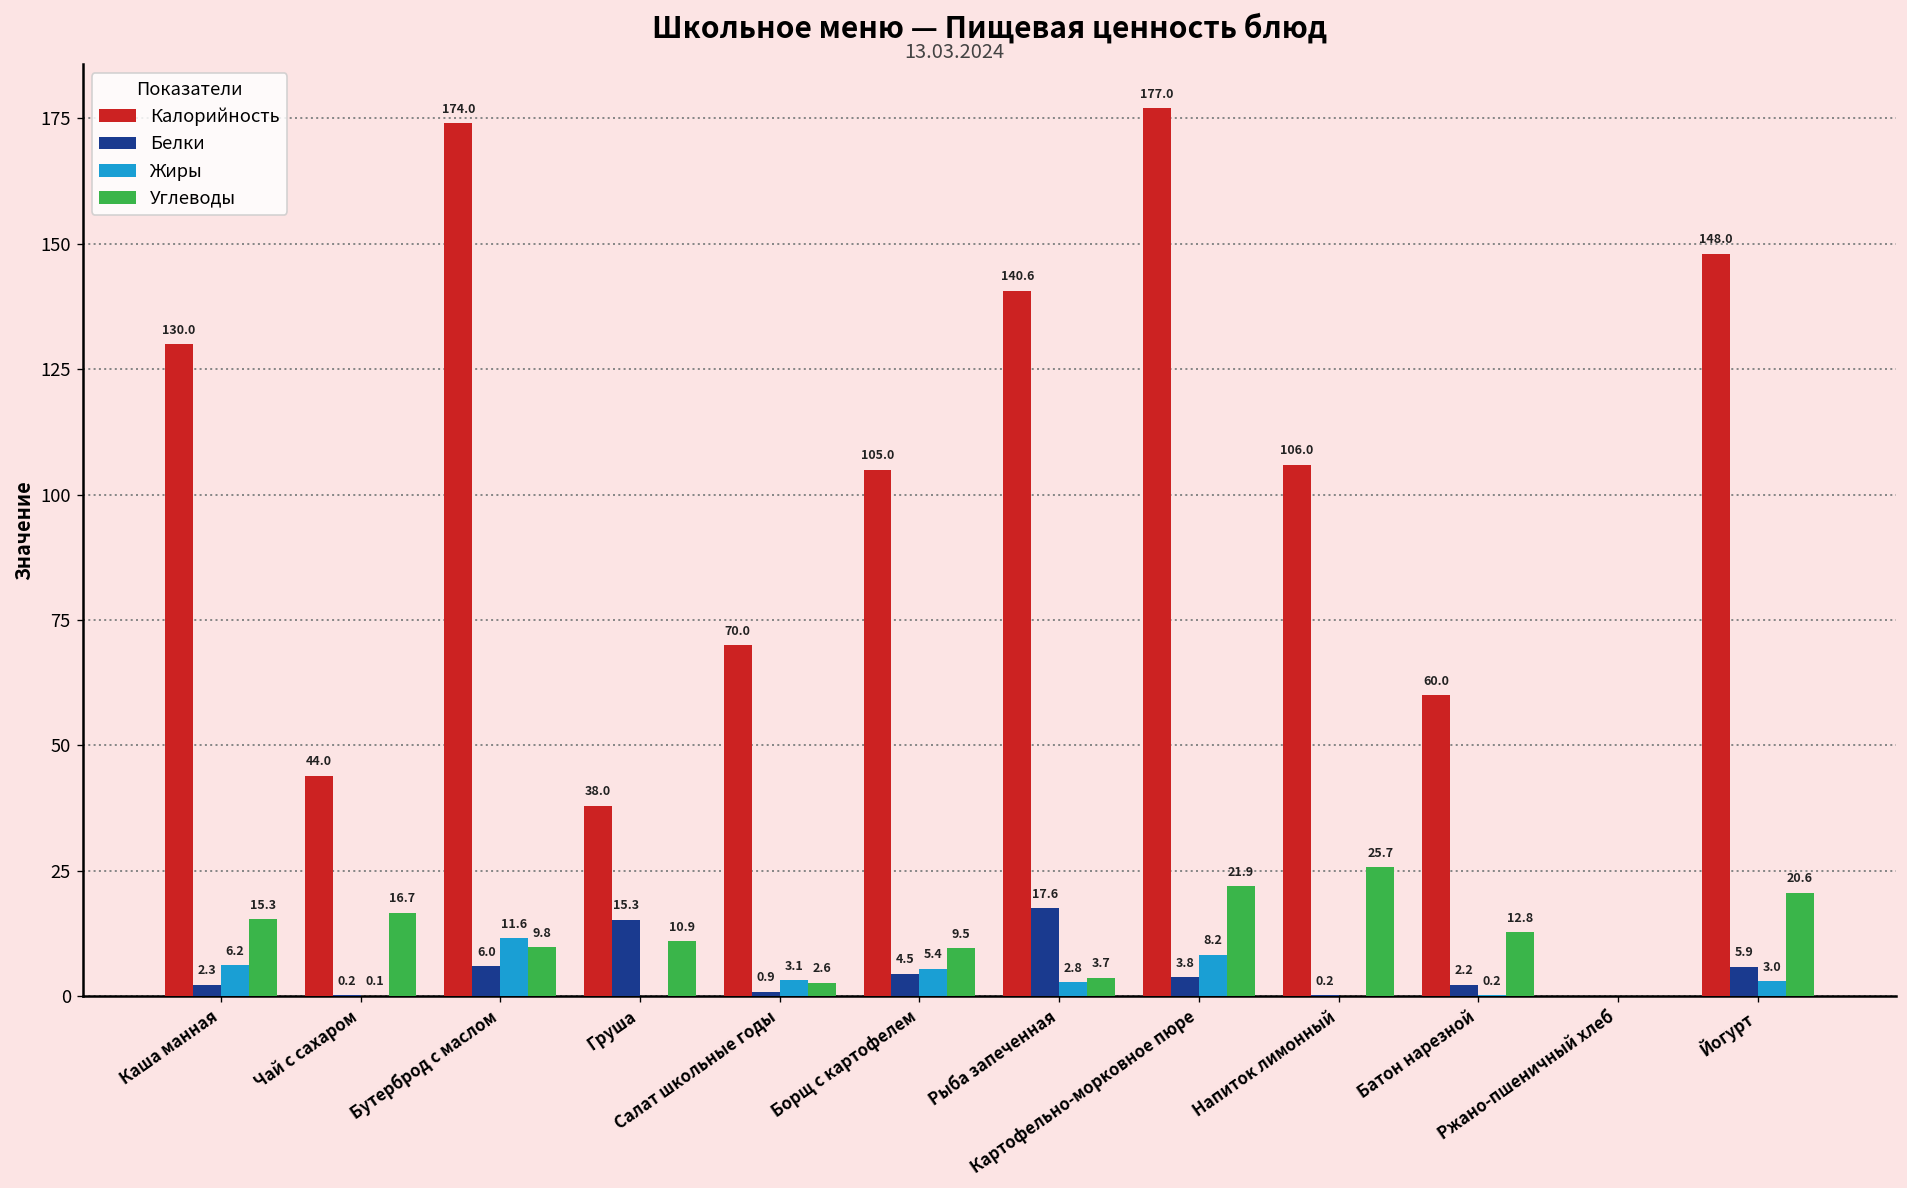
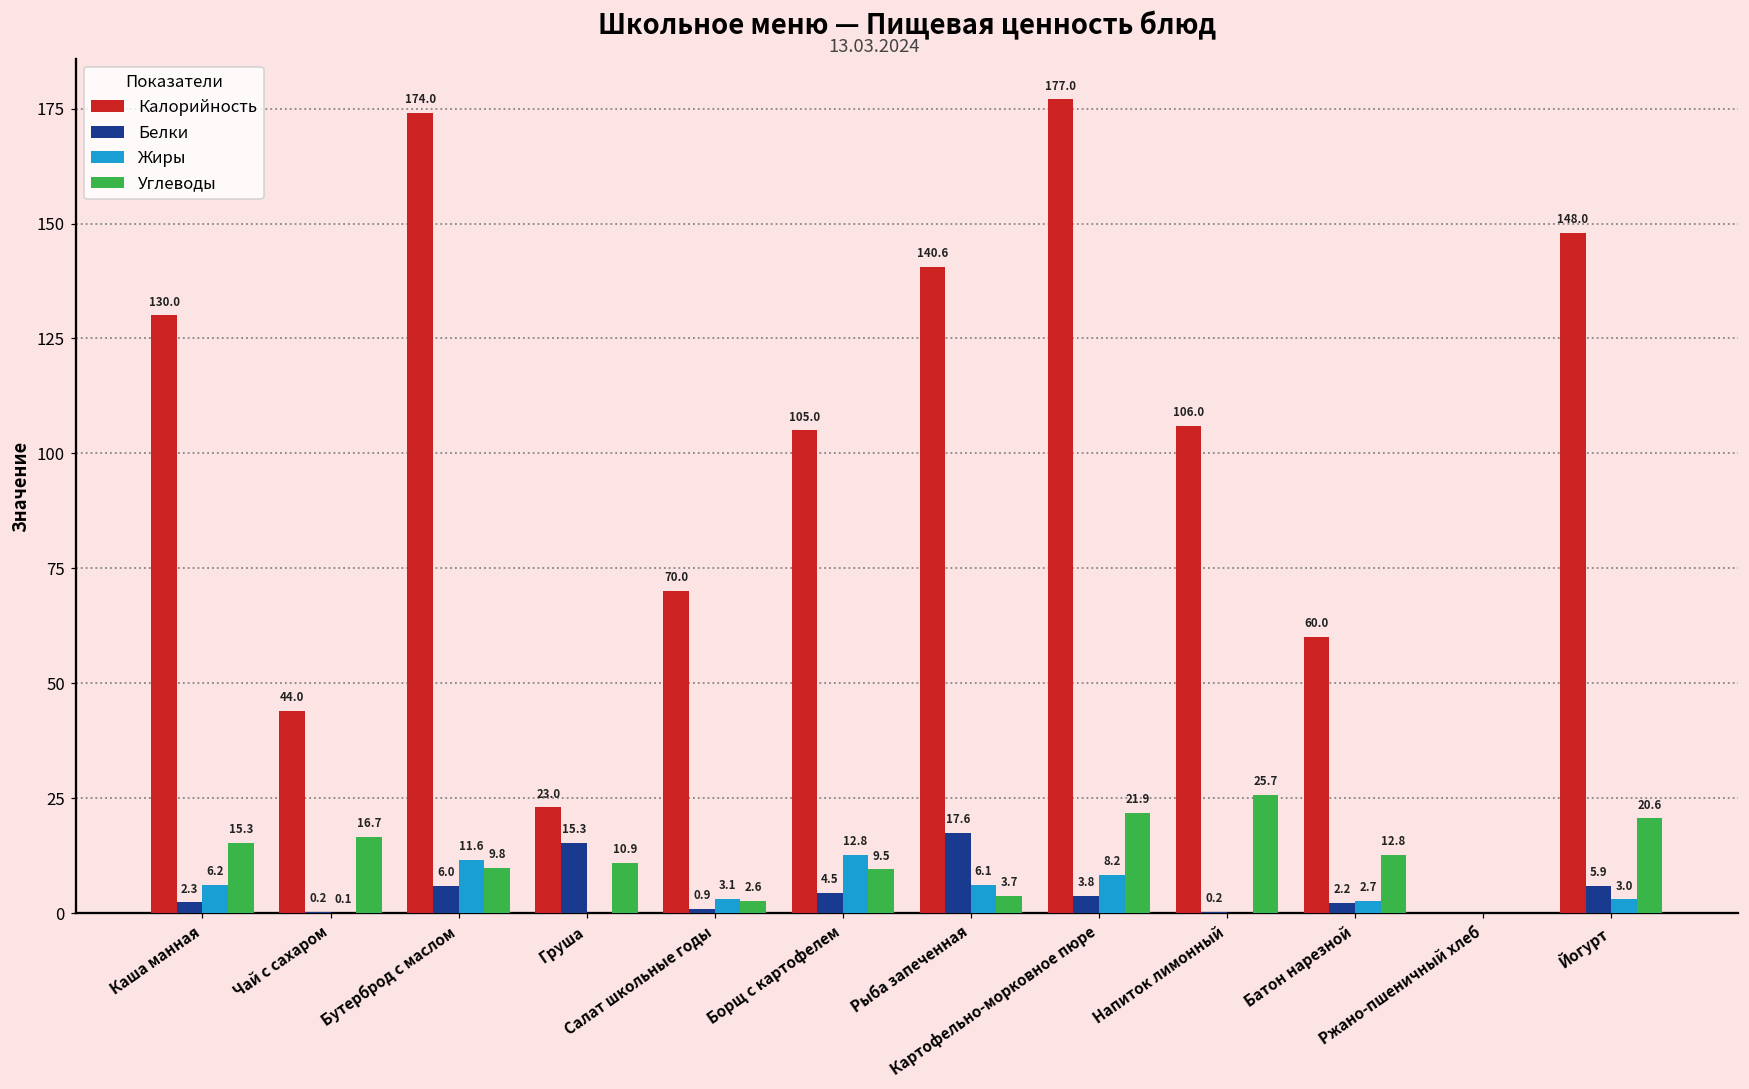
Калорийность, Груша: 38.0 -> 23.0
Жиры, Борщ с картофелем: 5.4 -> 12.8
Жиры, Рыба запеченная: 2.8 -> 6.1
Жиры, Батон нарезной: 0.2 -> 2.7
